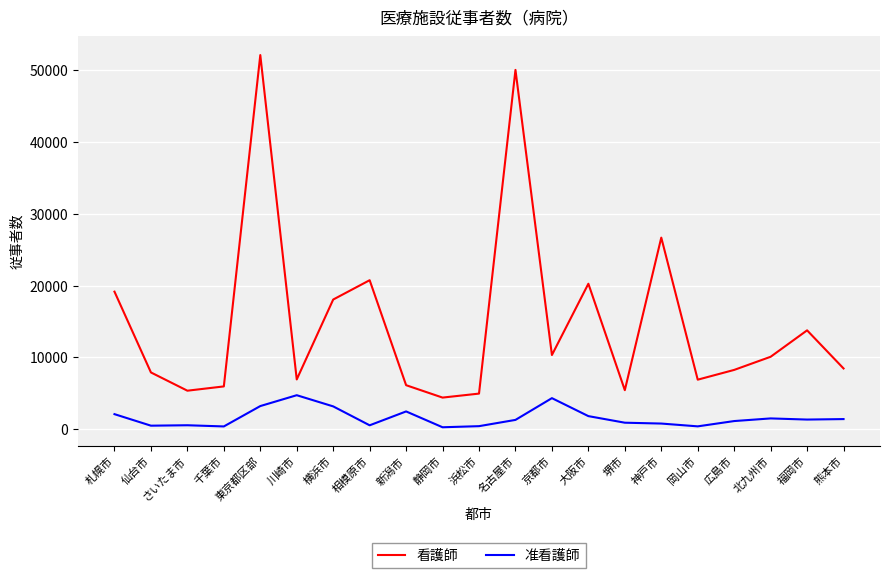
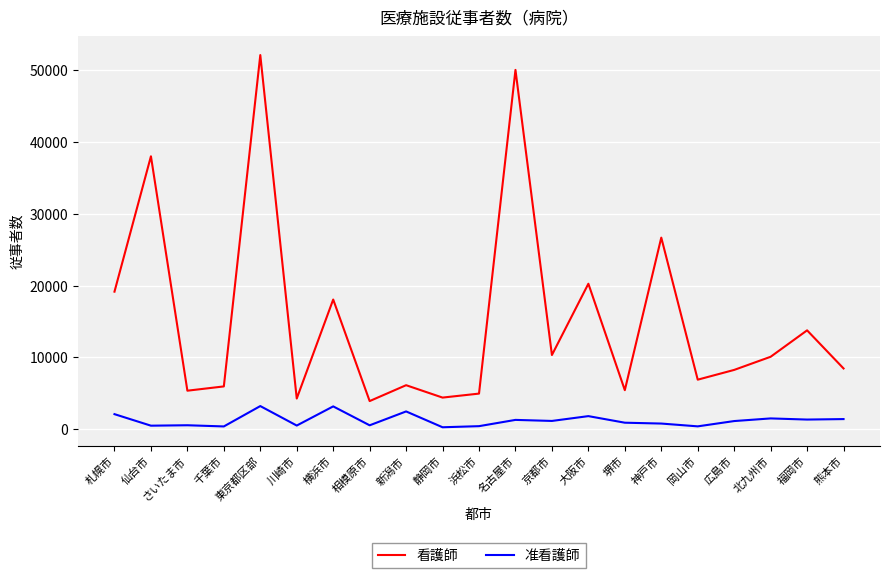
看護師, 仙台市: 8000 -> 38000
看護師, 川崎市: 7000 -> 4000
准看護師, 川崎市: 5000 -> 1000
看護師, 相模原市: 21000 -> 4000
准看護師, 京都市: 4000 -> 1000
